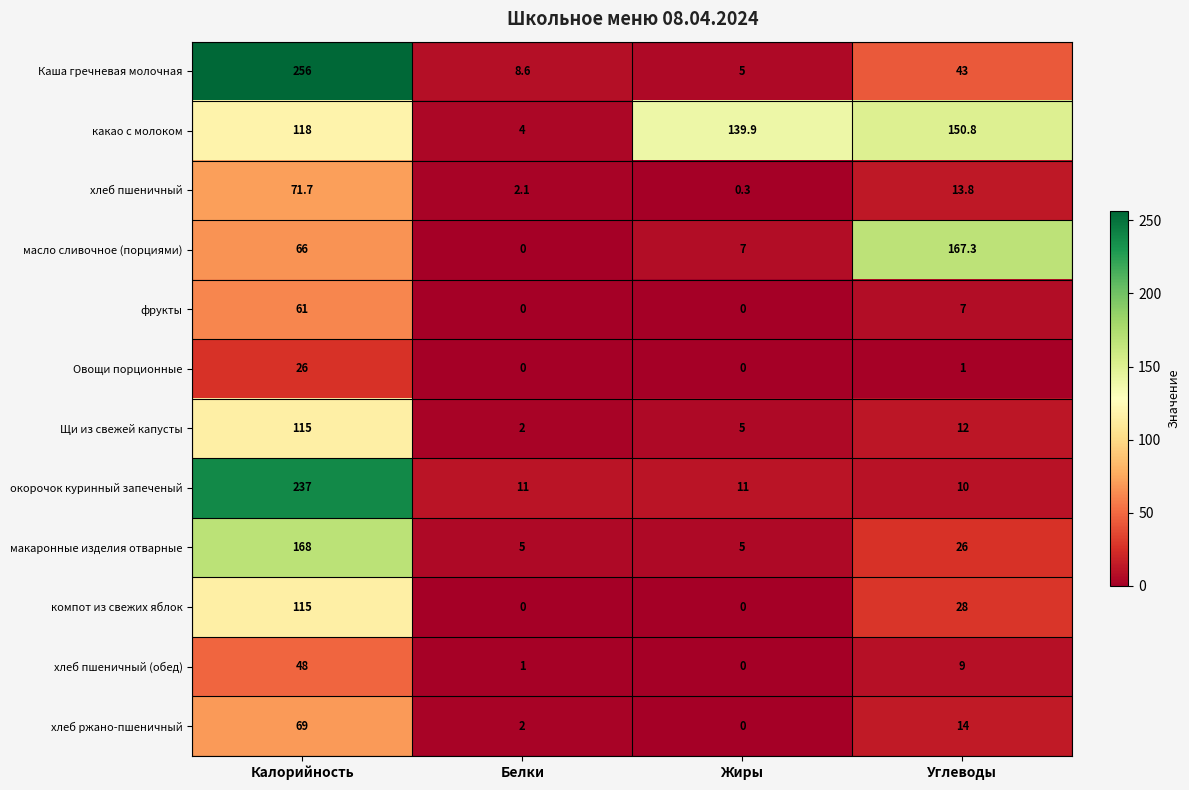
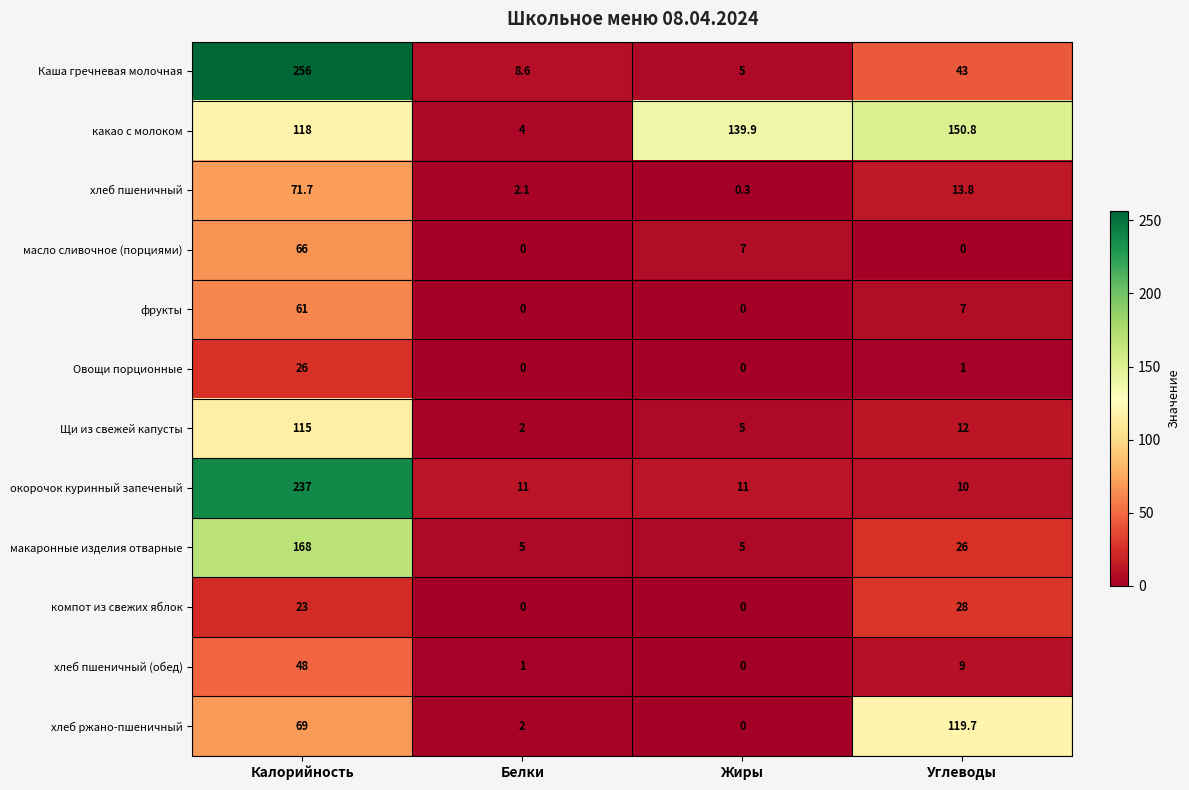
масло сливочное (порциями), Углеводы: 167.3 -> 0
компот из свежих яблок, Калорийность: 115 -> 23
хлеб ржано-пшеничный, Углеводы: 14 -> 119.7
